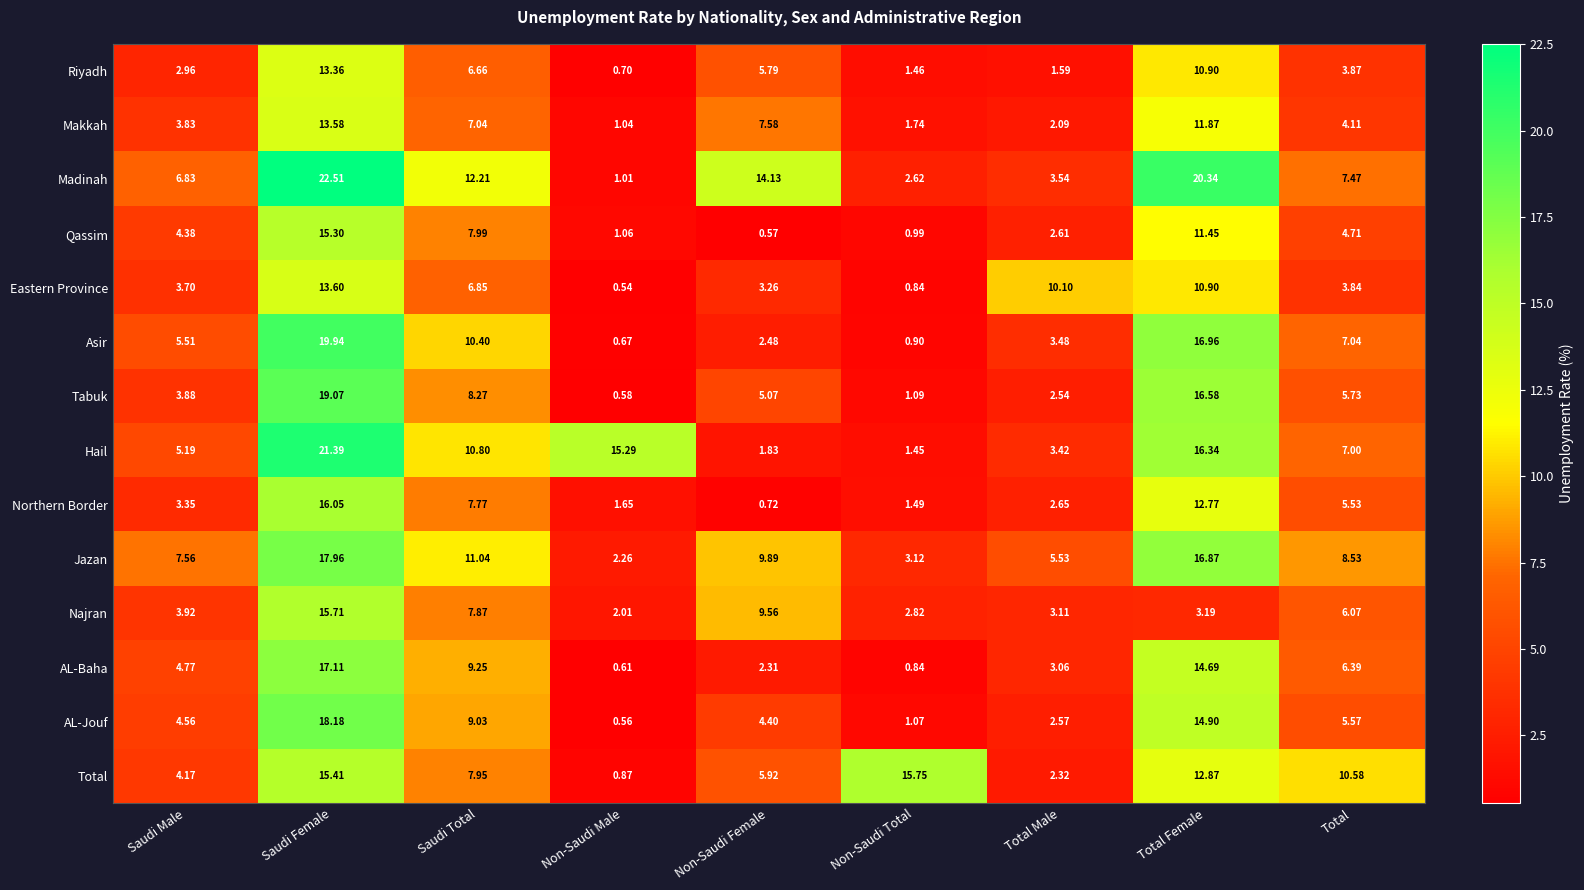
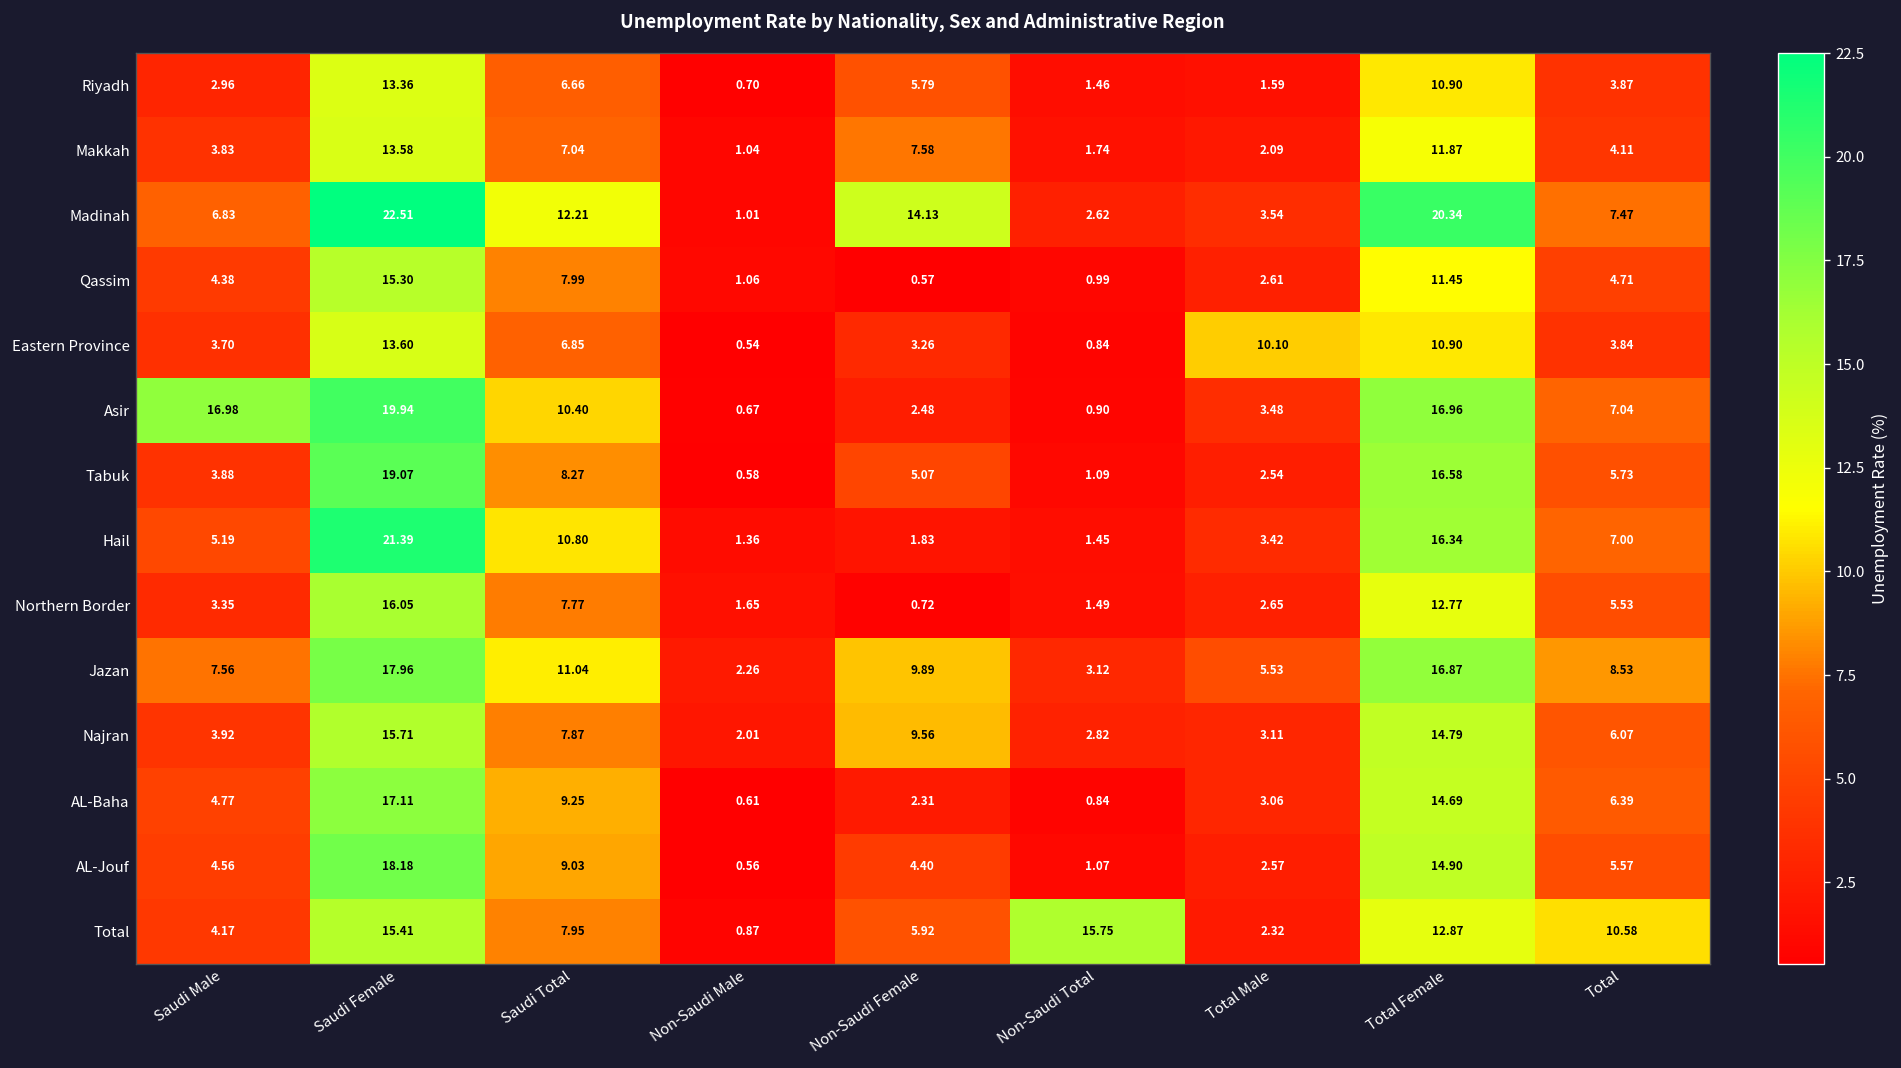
Asir, Saudi Male: 5.51 -> 16.98
Hail, Non-Saudi Male: 15.29 -> 1.36
Najran, Total Female: 3.19 -> 14.79
